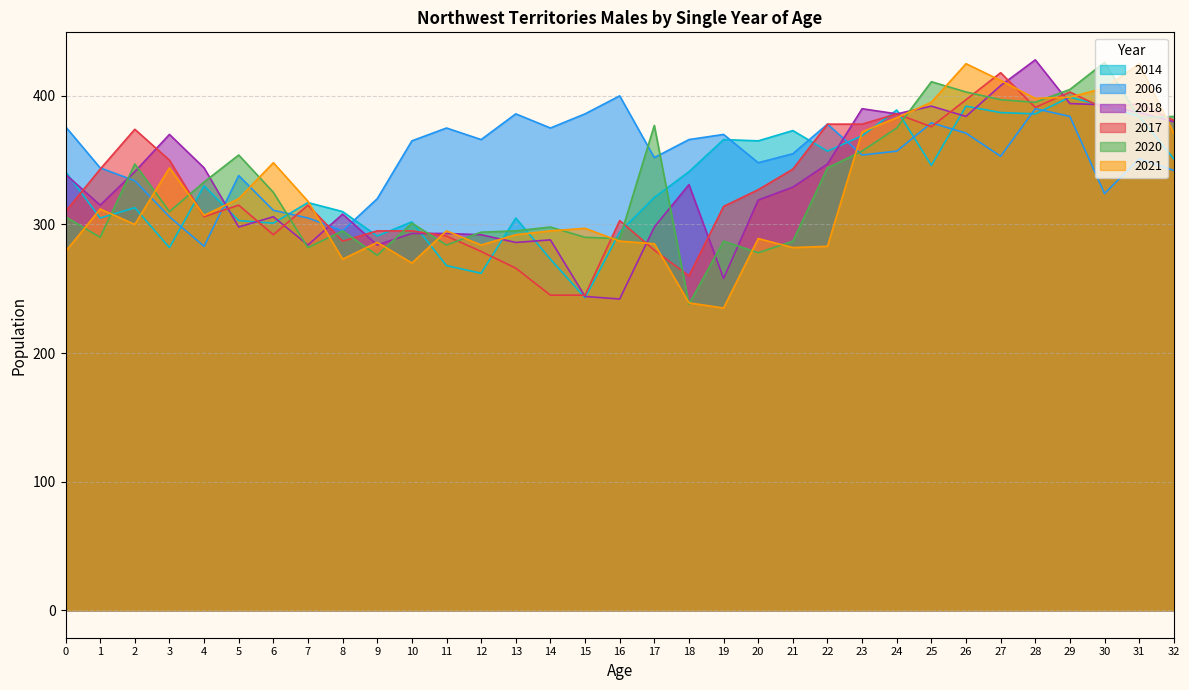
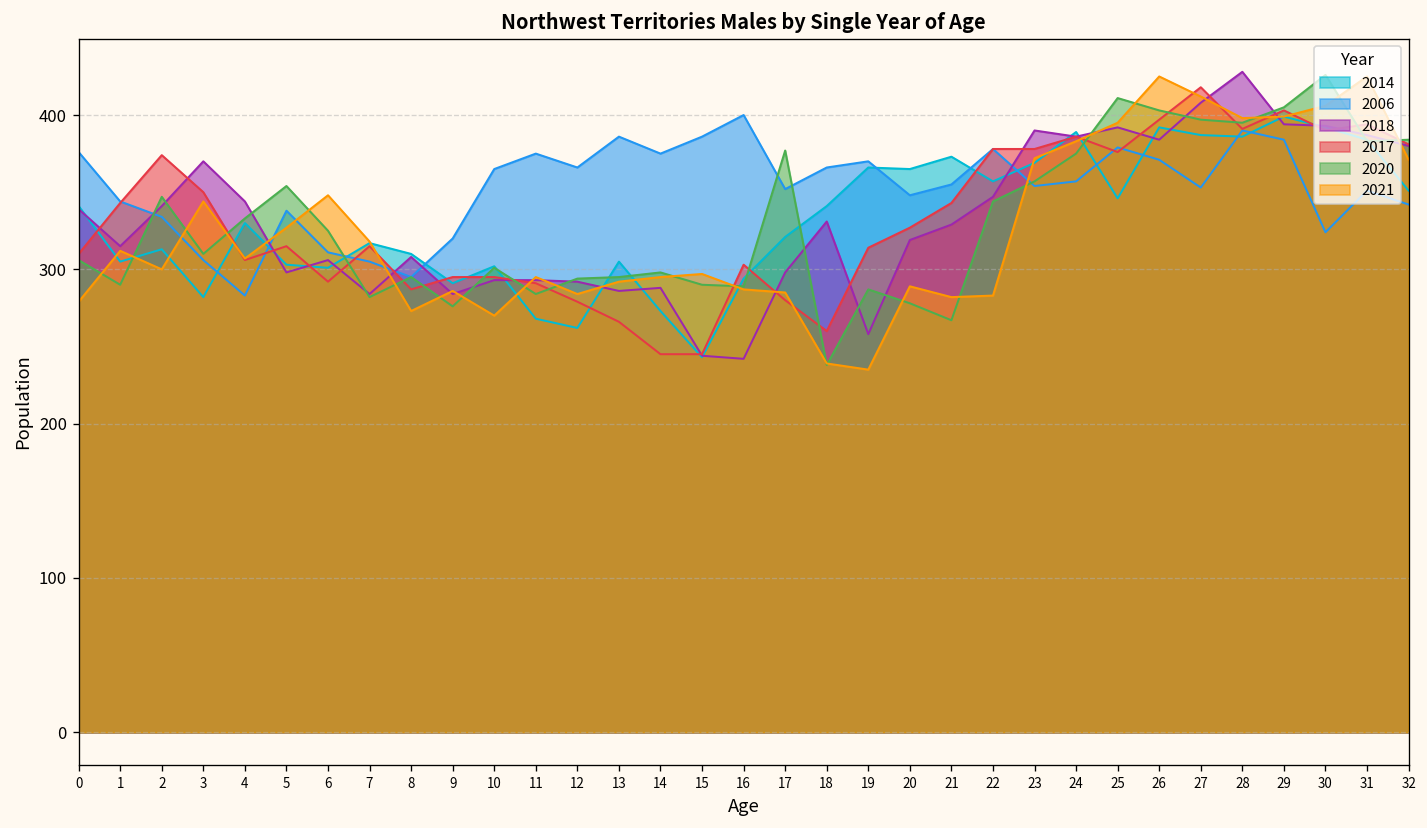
2021, 5: 320 -> 327
2020, 21: 287 -> 267
